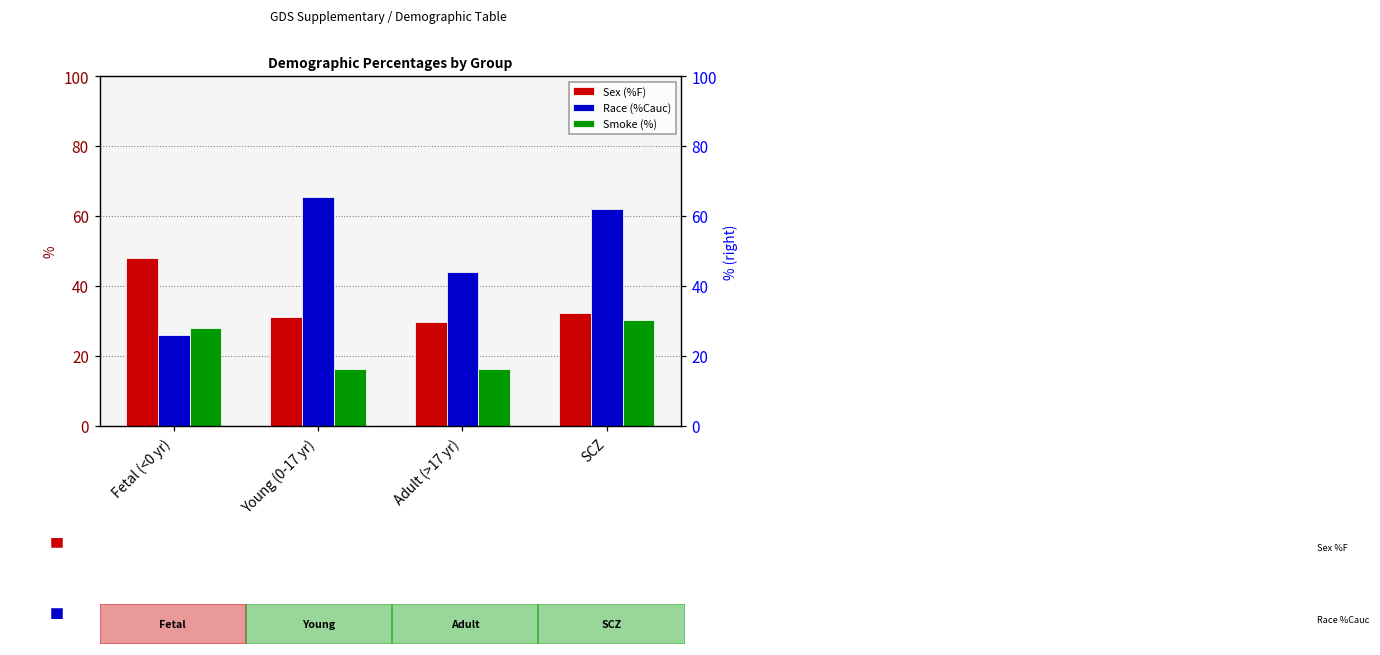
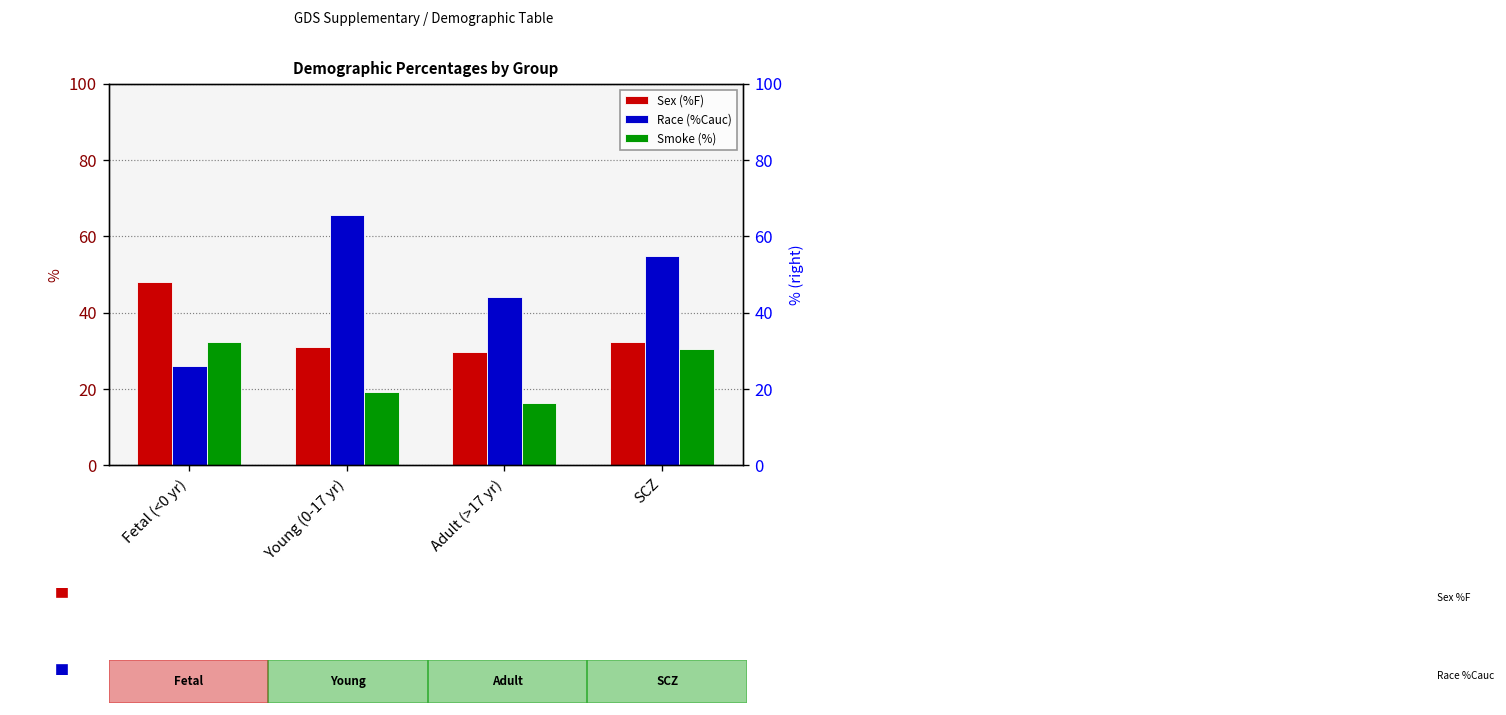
Demographic Percentages by Group, Smoke (%), Fetal (<0 yr): 28 -> 32
Demographic Percentages by Group, Smoke (%), Young (0-17 yr): 16 -> 19
Demographic Percentages by Group, Race (%Cauc), SCZ: 62 -> 55
